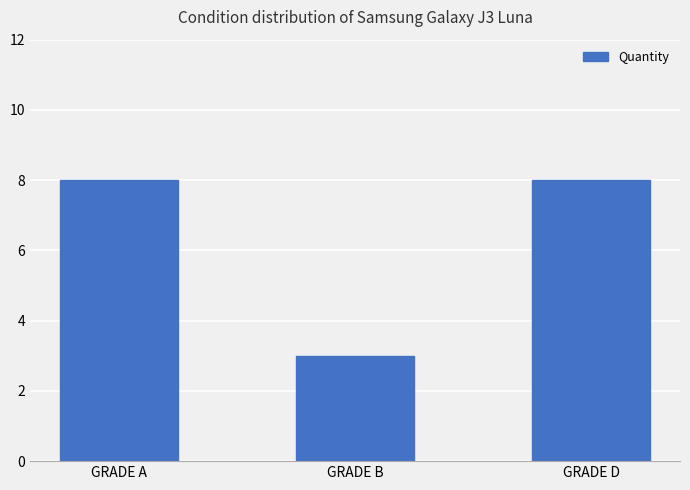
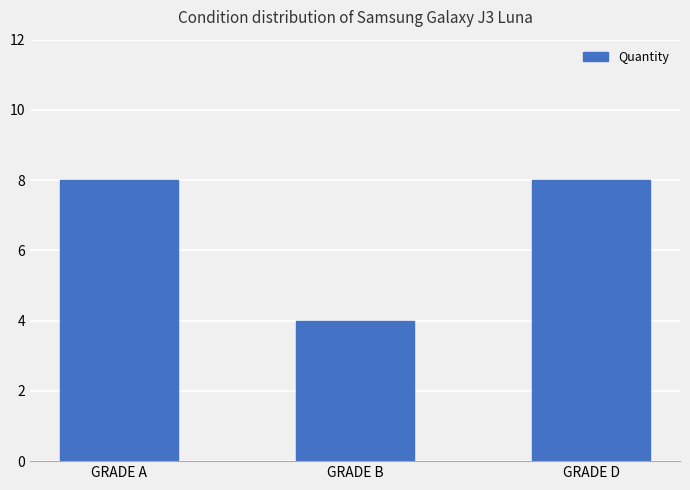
GRADE B: 3 -> 4
